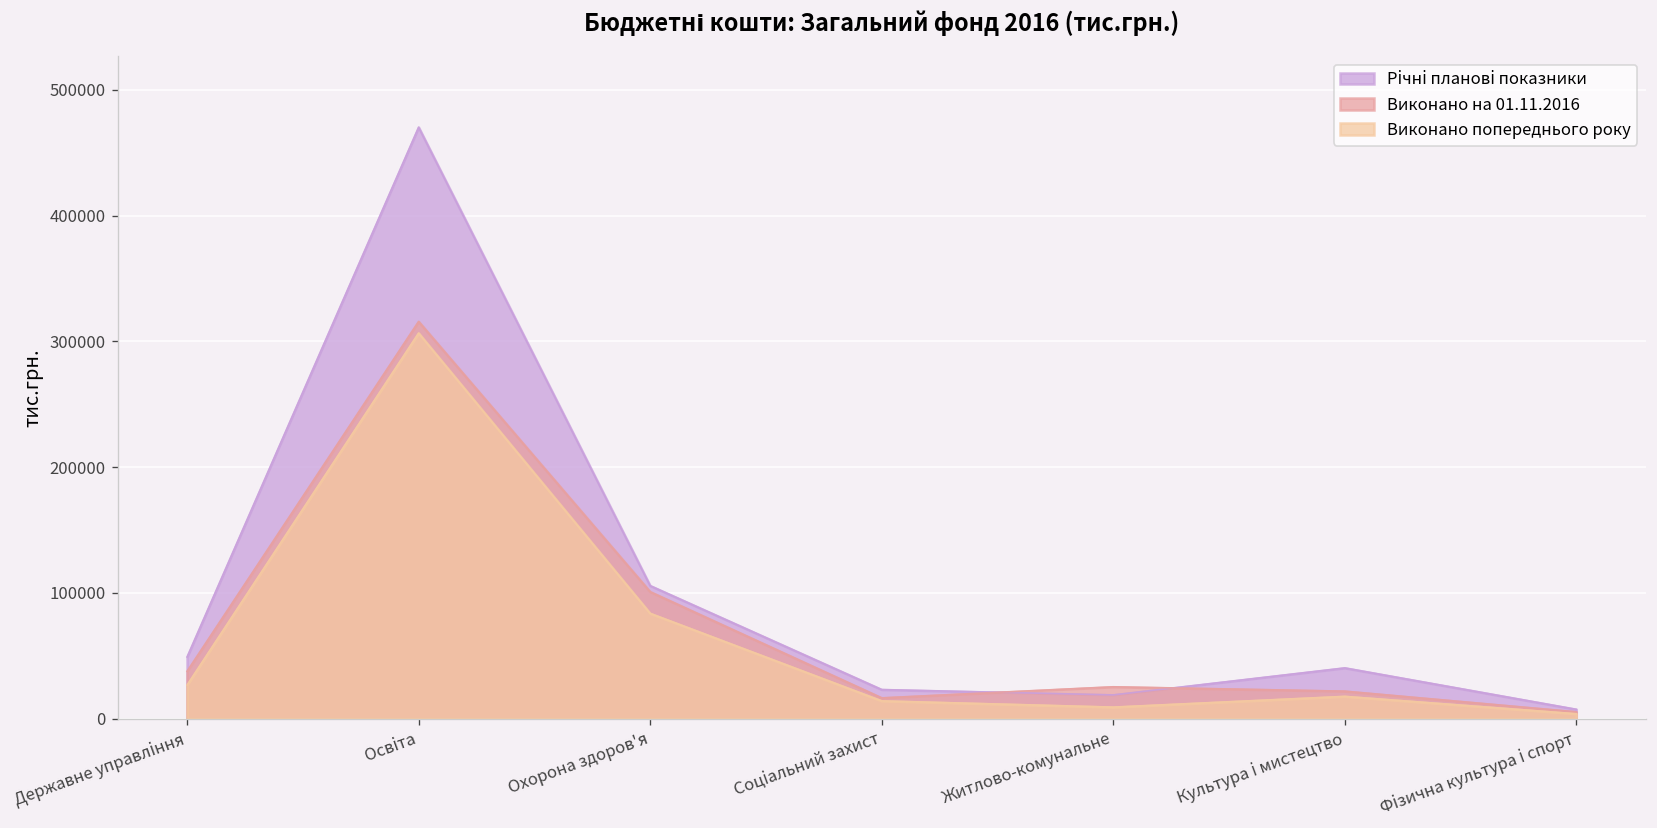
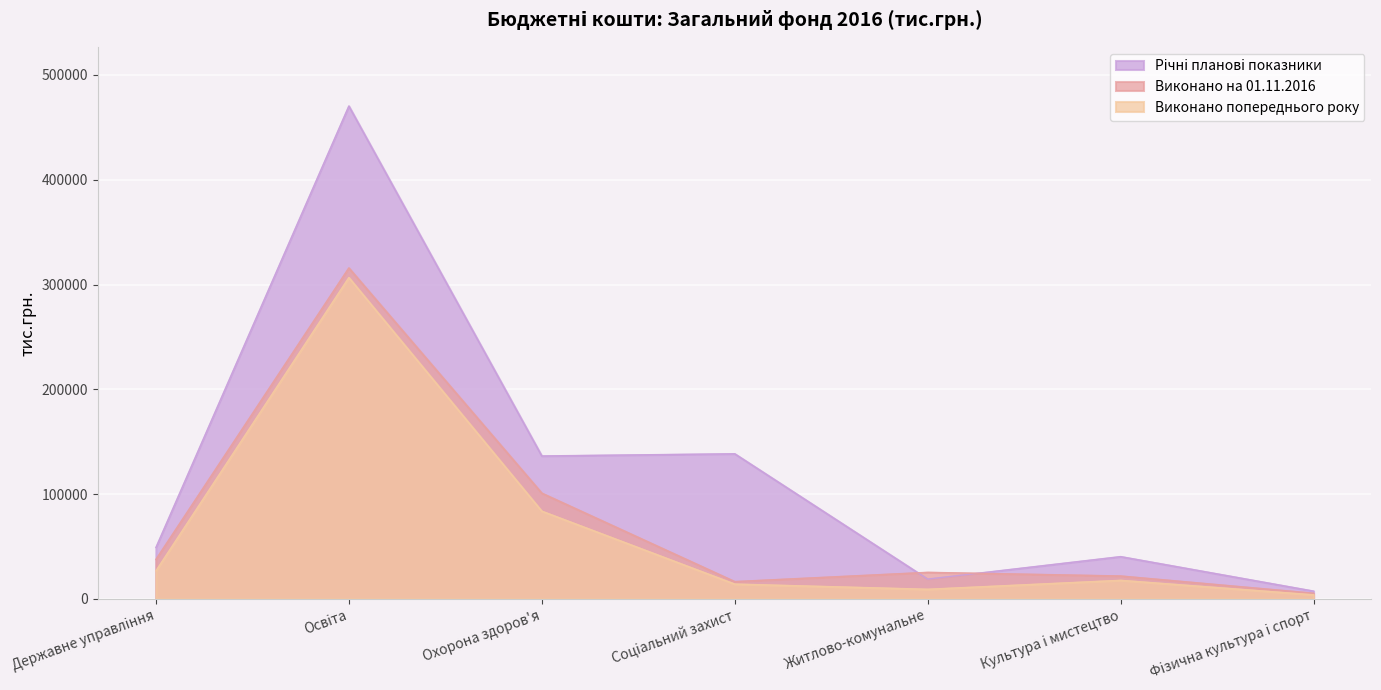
Річні планові показники, Охорона здоров'я: 106000 -> 136000
Річні планові показники, Соціальний захист: 23000 -> 138000
